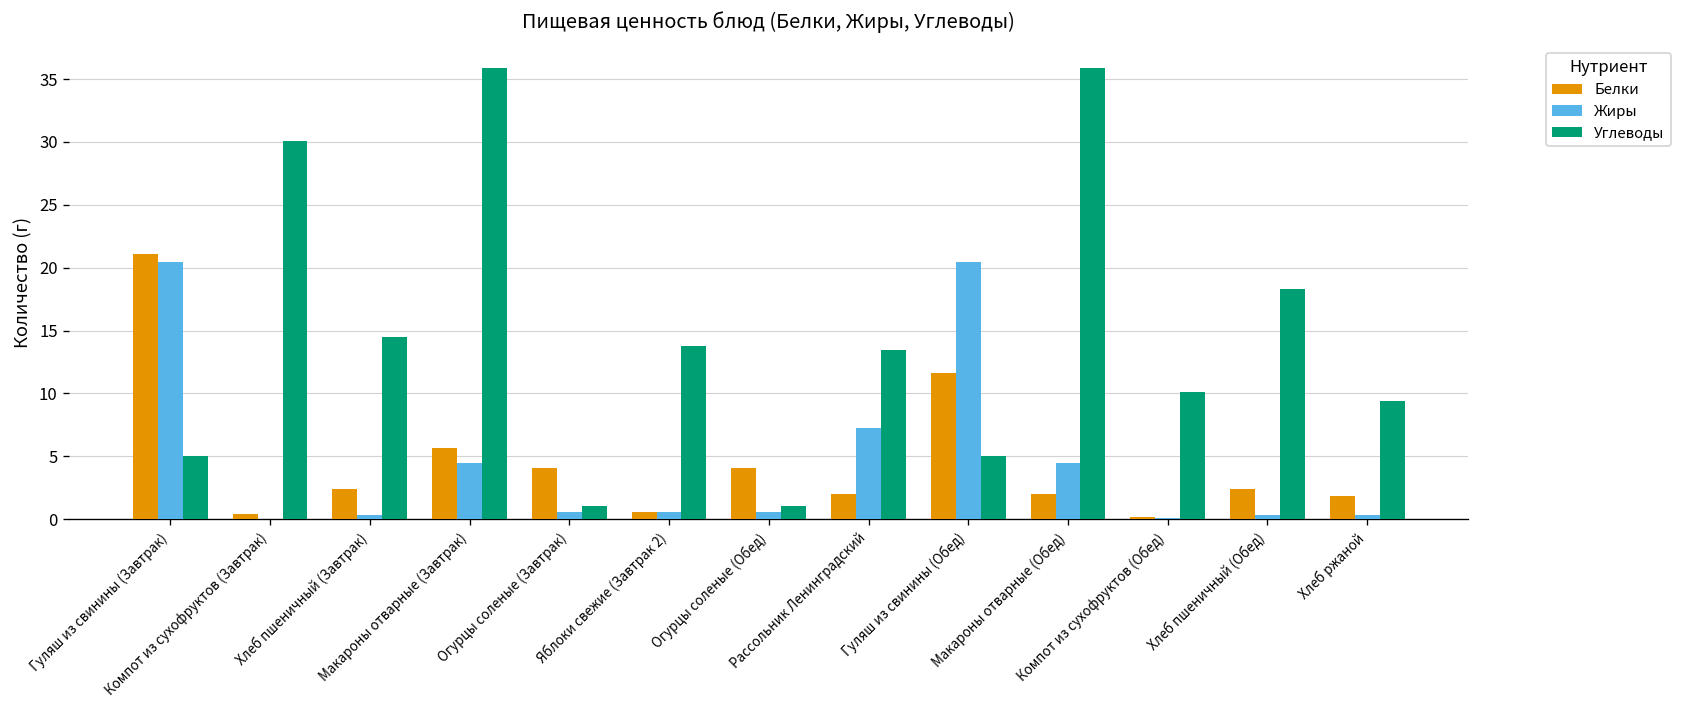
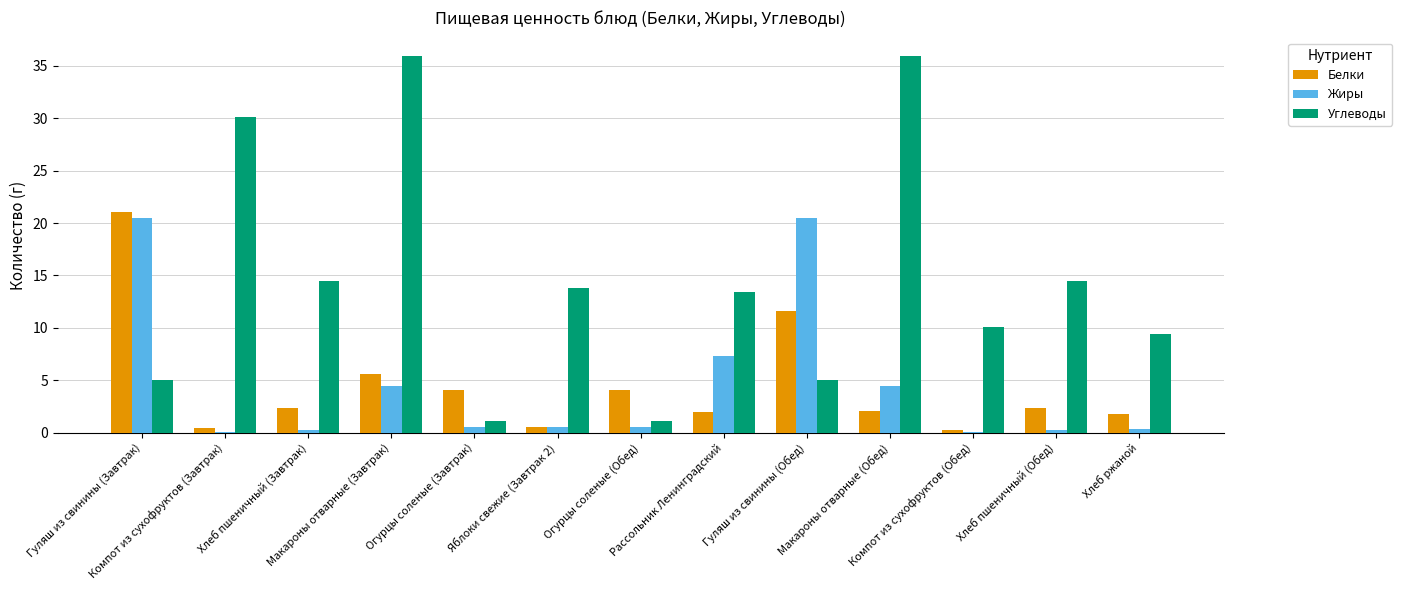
Углеводы, Хлеб пшеничный (Обед): 18.3 -> 14.5
